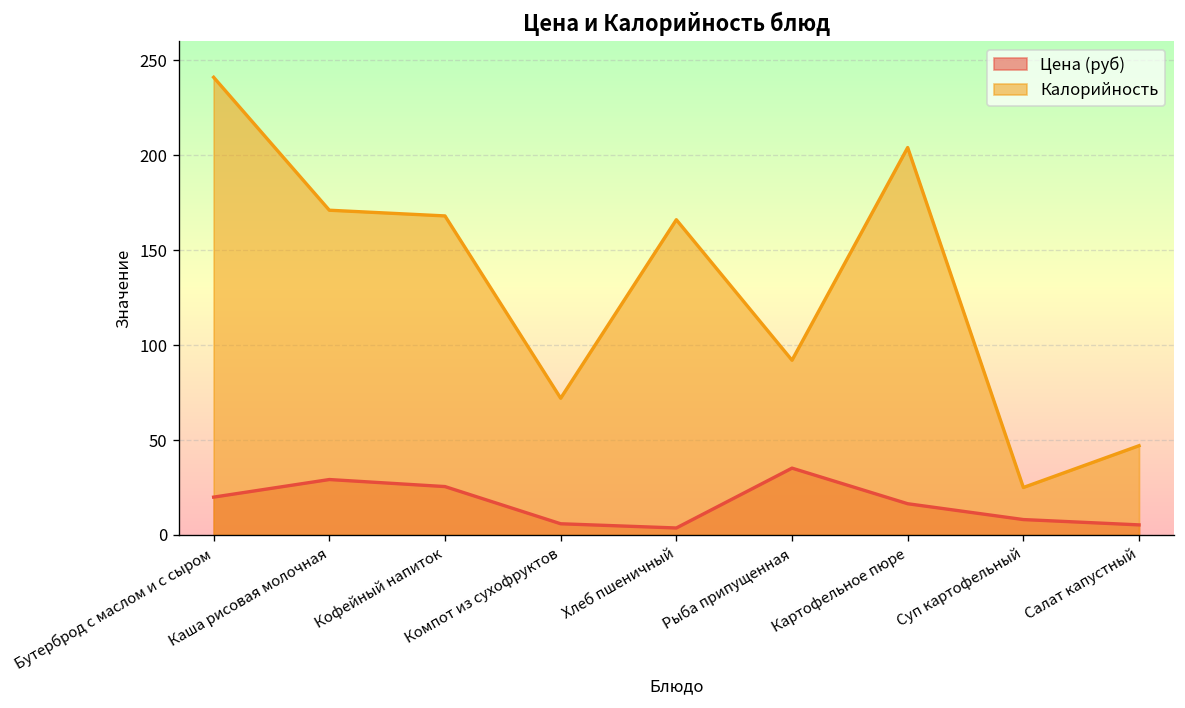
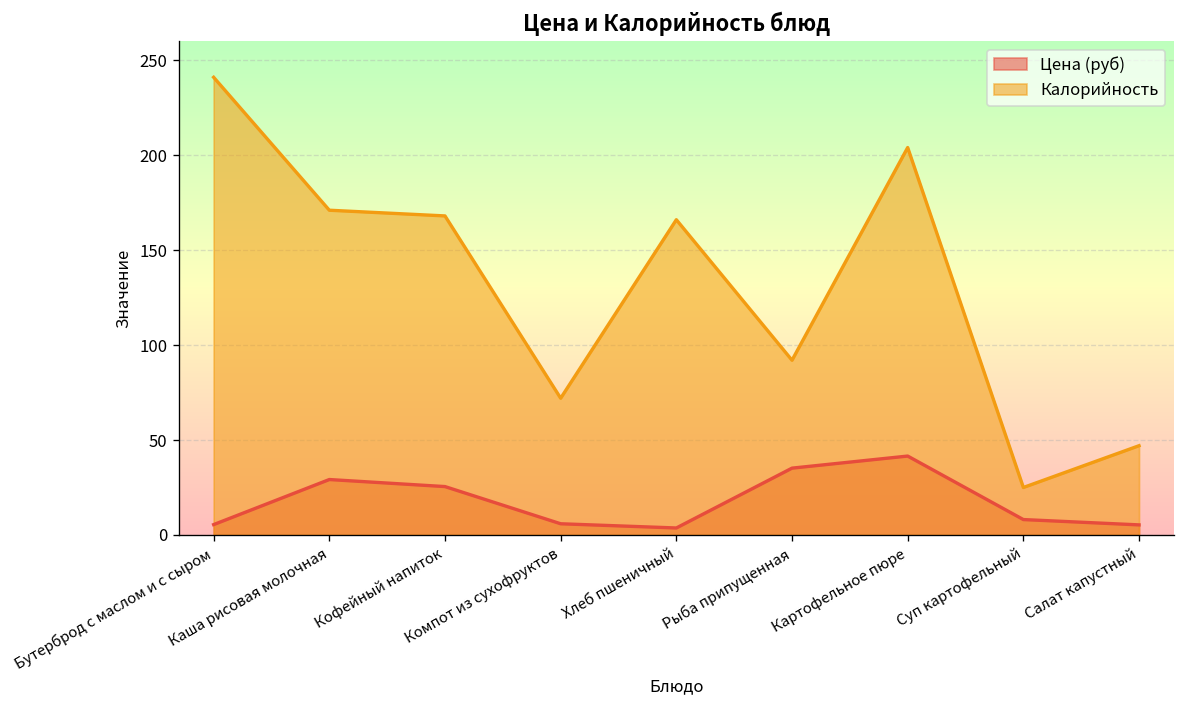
Цена (руб), Бутерброд с маслом и с сыром: 20 -> 5
Цена (руб), Картофельное пюре: 16 -> 42
